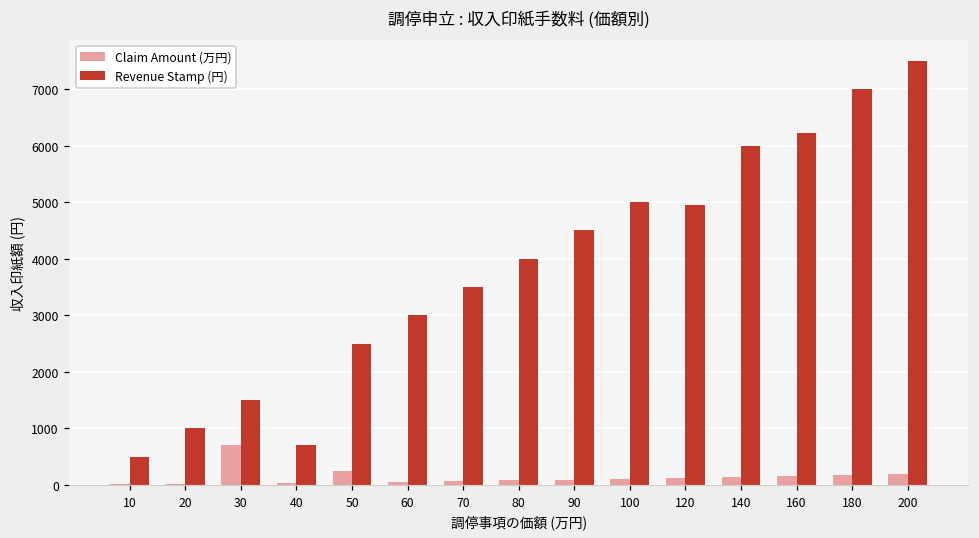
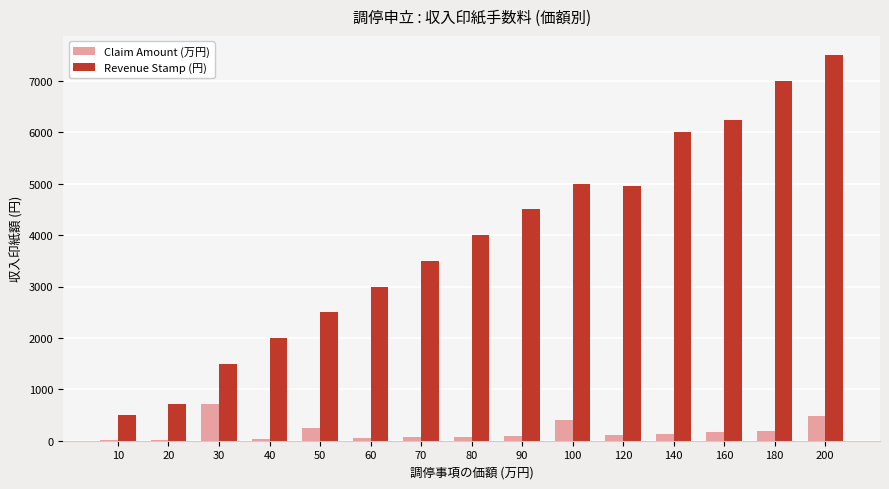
Revenue Stamp (円), 20: 1000 -> 700
Revenue Stamp (円), 40: 700 -> 2000
Claim Amount (万円), 100: 100 -> 400
Claim Amount (万円), 200: 200 -> 500
